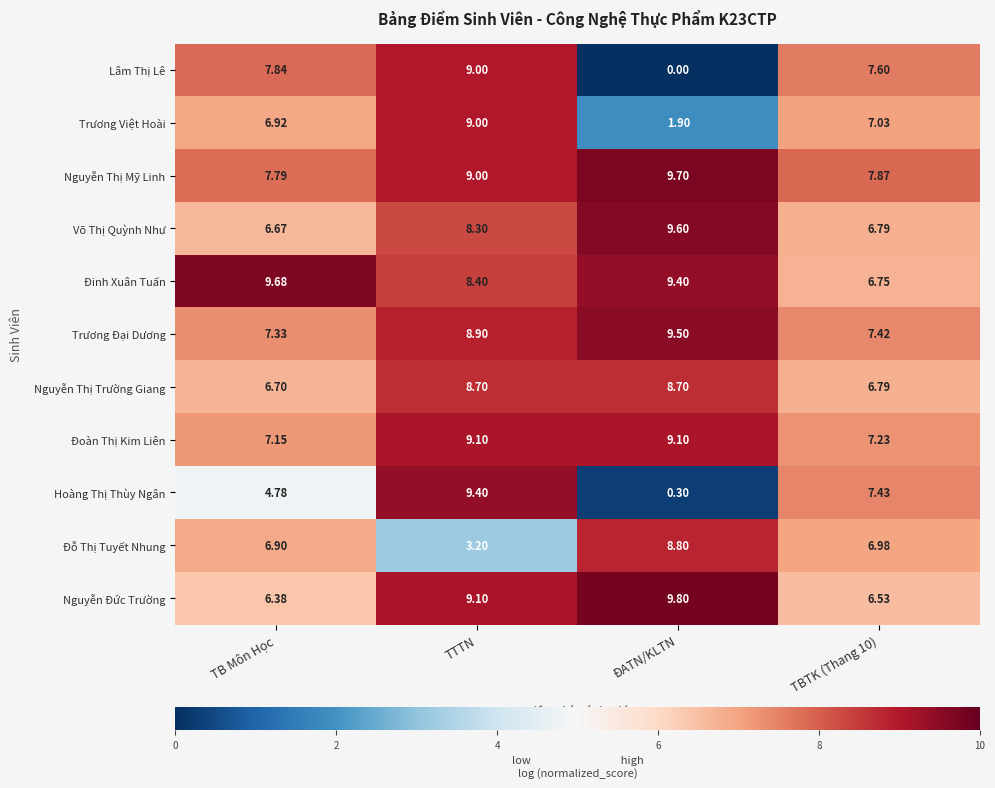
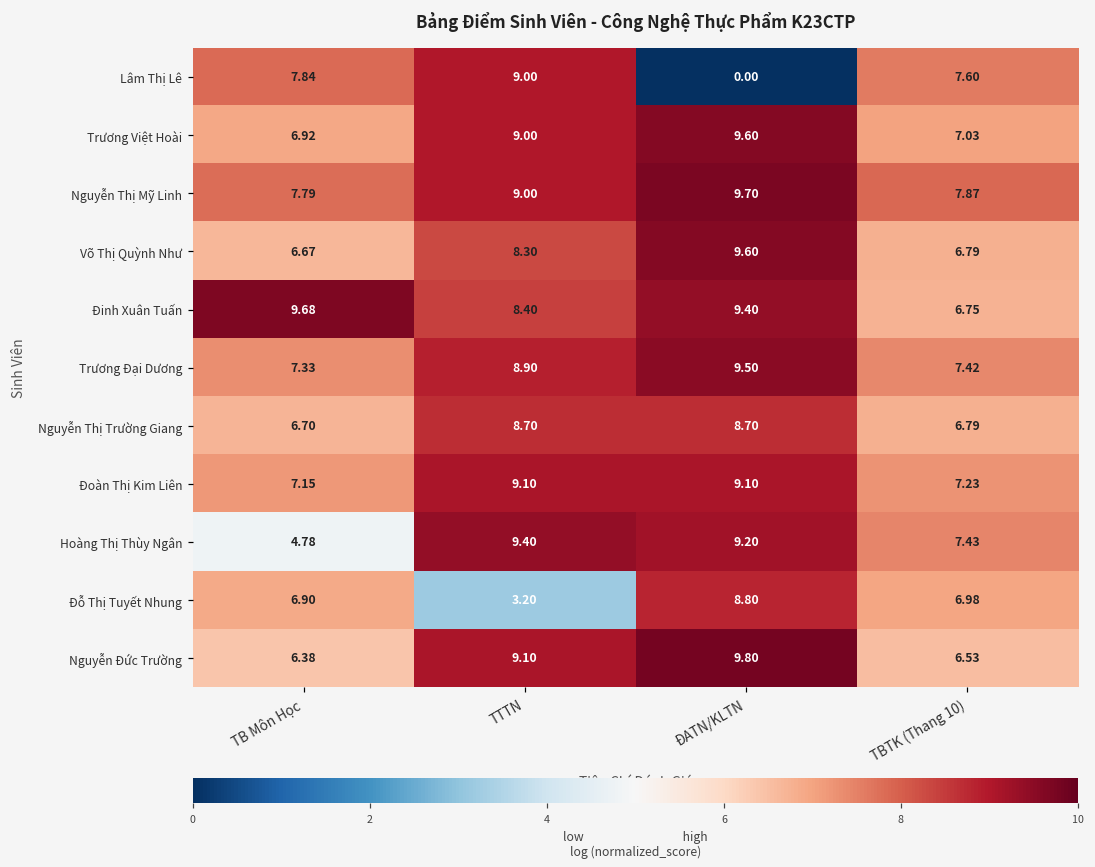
Trương Việt Hoài, ĐATN/KLTN: 1.90 -> 9.60
Hoàng Thị Thùy Ngân, ĐATN/KLTN: 0.30 -> 9.20
